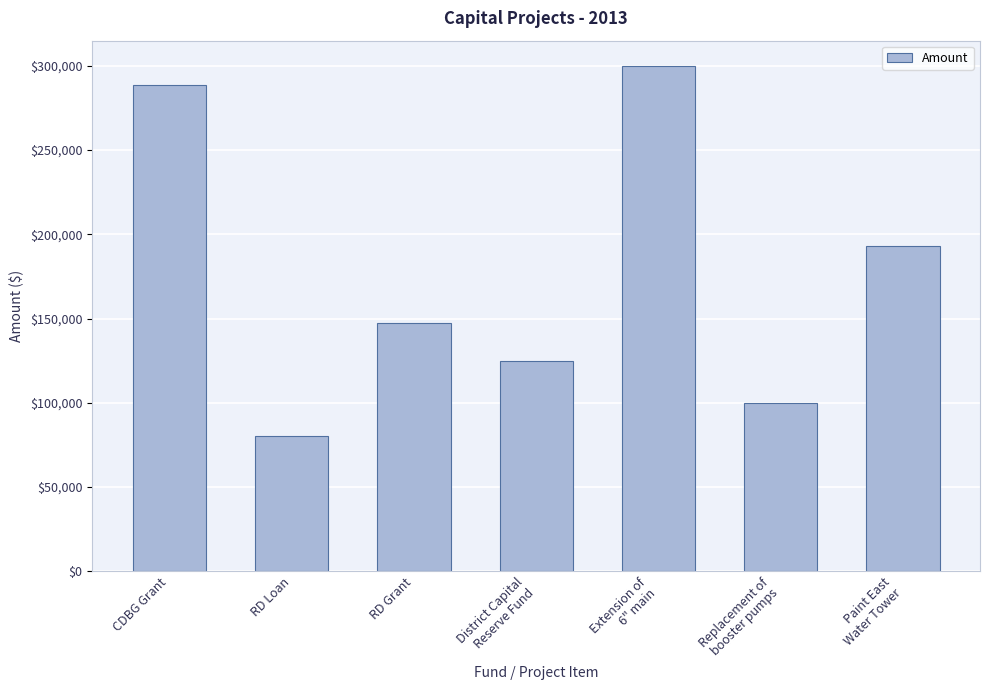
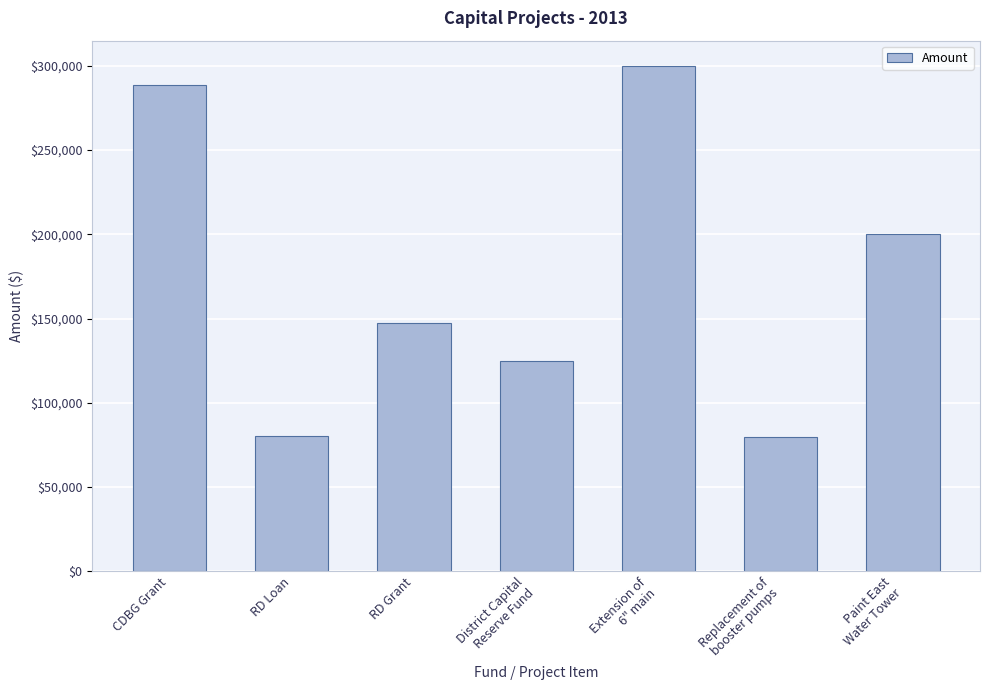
Replacement of booster pumps: $100,000 -> $80,000
Paint East Water Tower: $193,000 -> $200,000
